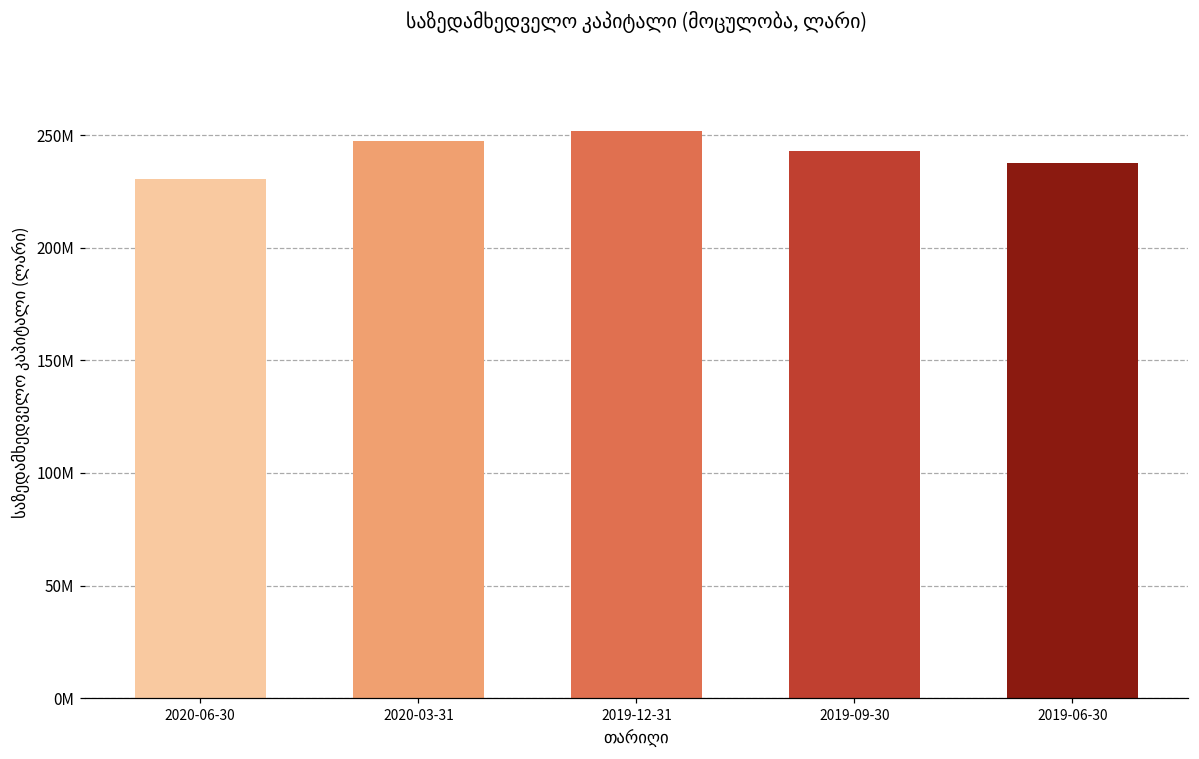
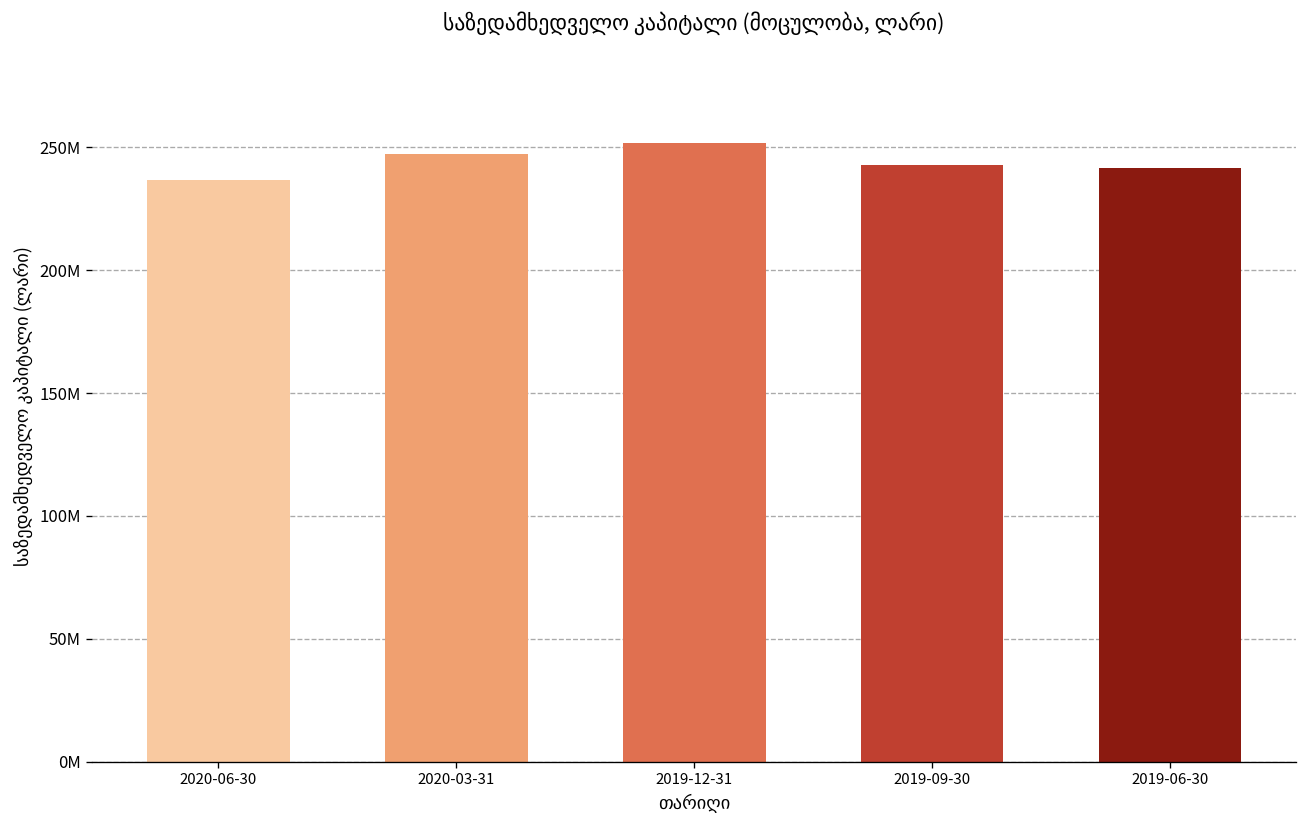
2020-06-30: 231000000 -> 237000000
2019-06-30: 237000000 -> 241000000
